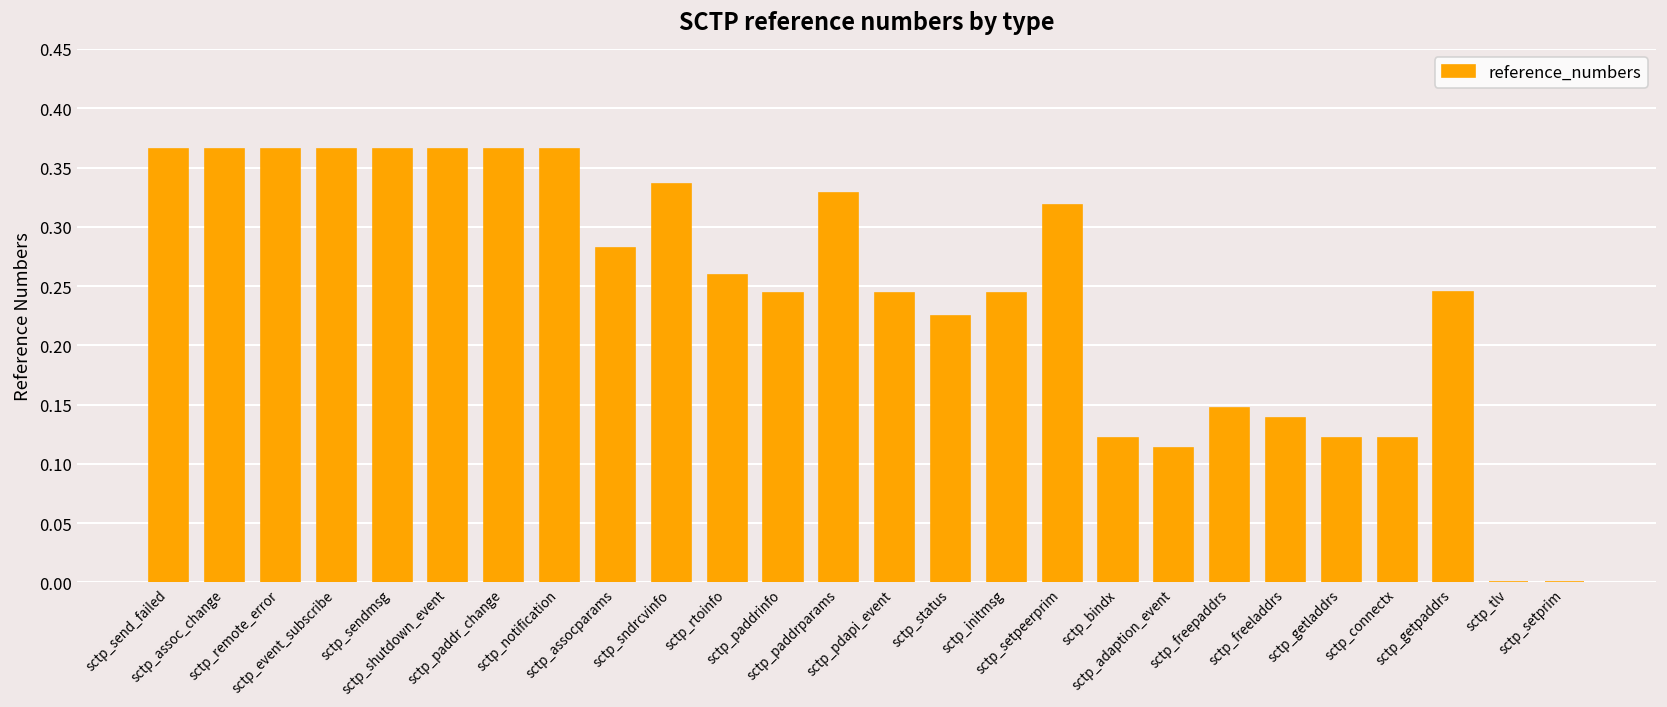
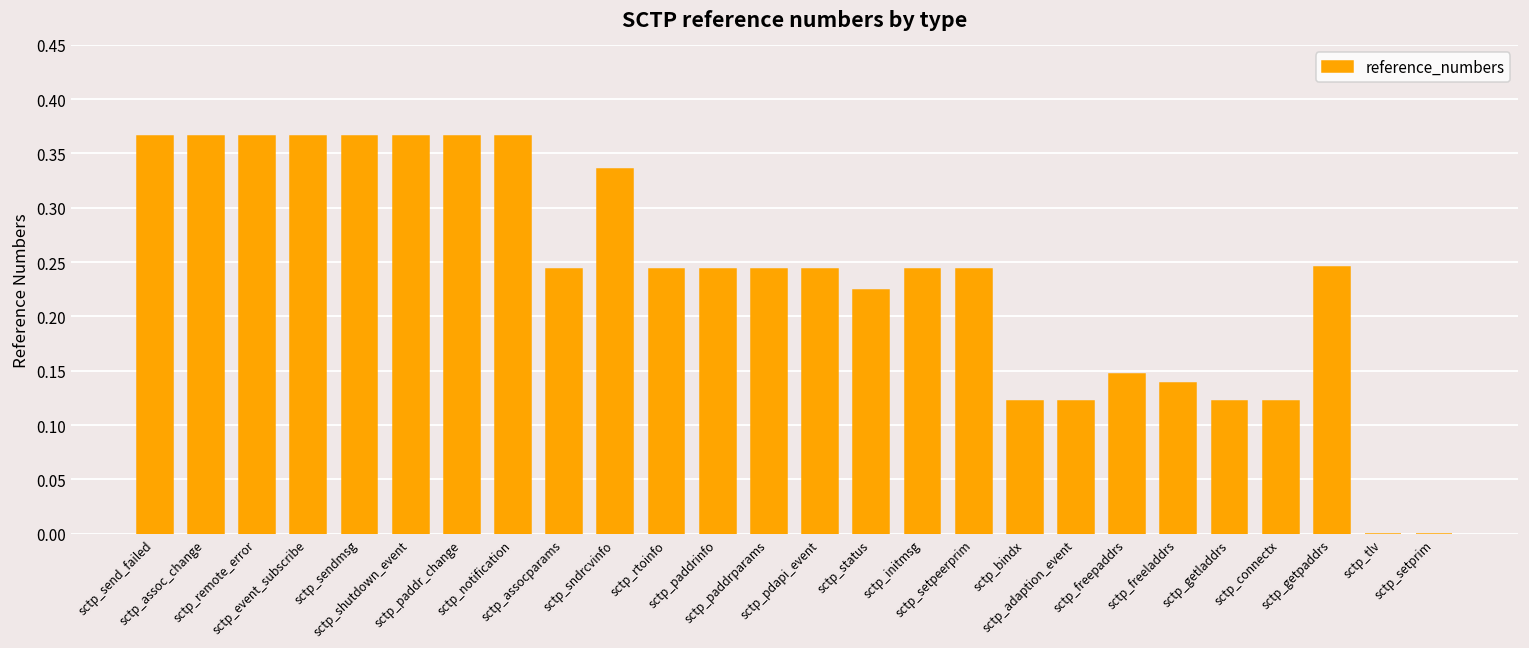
sctp_assocparams: 0.28 -> 0.24
sctp_rtoinfo: 0.26 -> 0.24
sctp_paddrparams: 0.33 -> 0.24
sctp_setpeerprim: 0.32 -> 0.24
sctp_adaption_event: 0.11 -> 0.12
